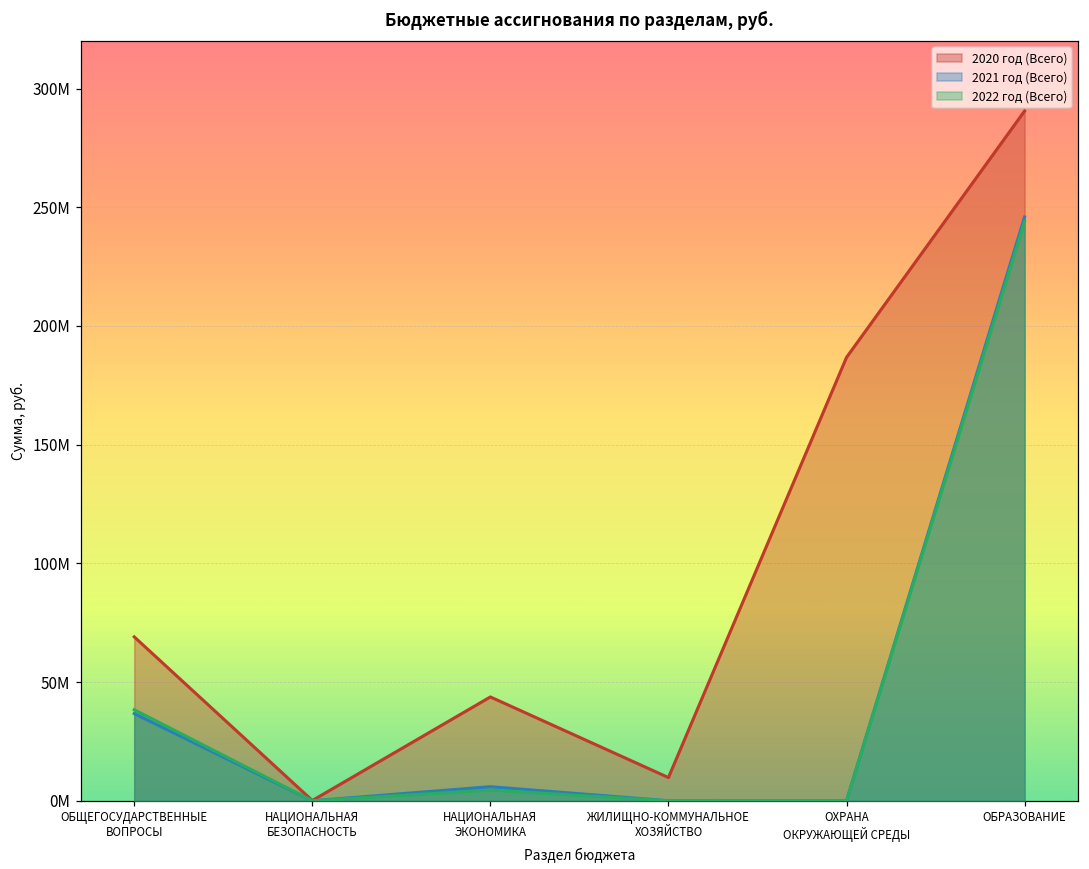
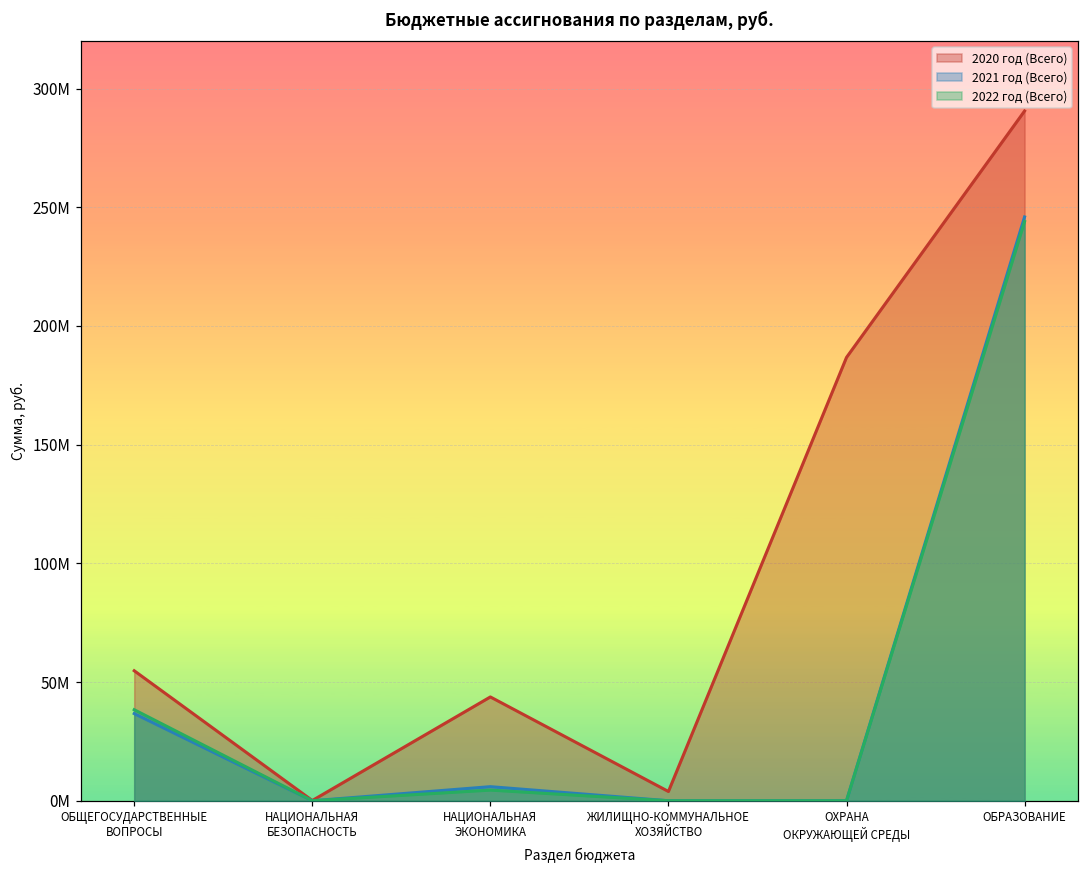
2020 год (Всего), ОБЩЕГОСУДАРСТВЕННЫЕ ВОПРОСЫ: 69000000 -> 55000000
2020 год (Всего), ЖИЛИЩНО-КОММУНАЛЬНОЕ ХОЗЯЙСТВО: 10000000 -> 4000000
